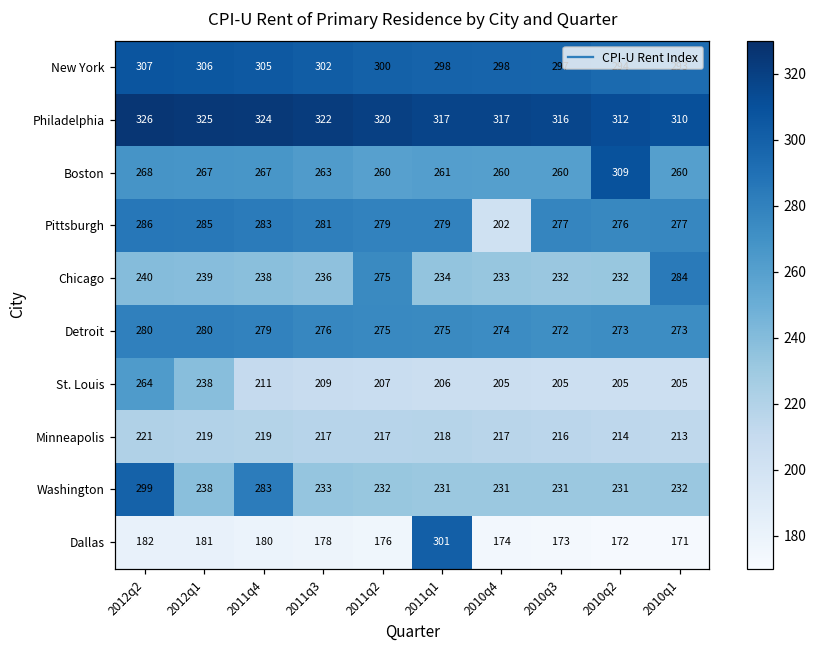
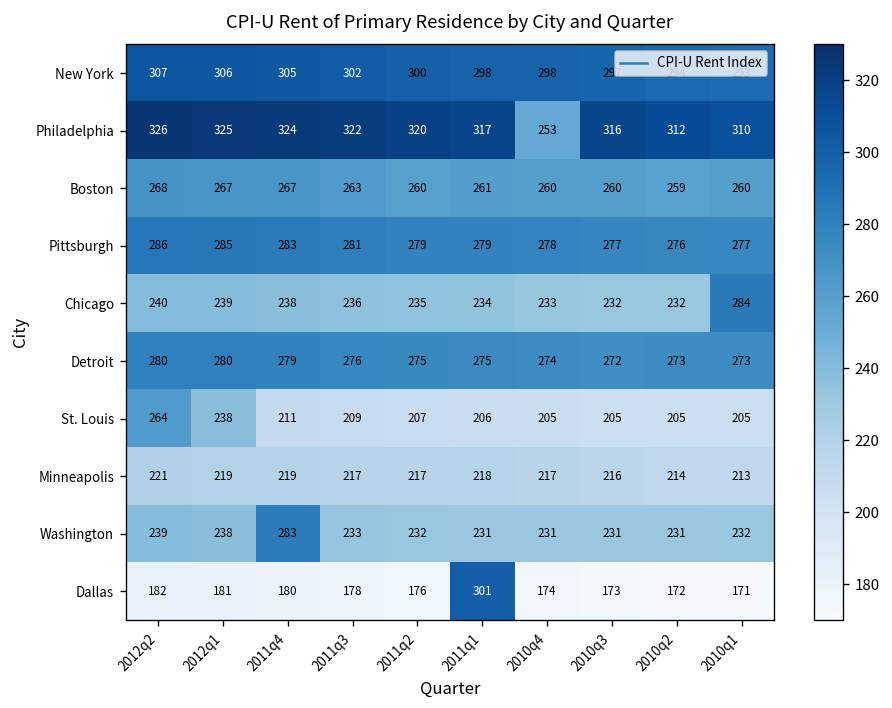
Philadelphia, 2010q4: 317 -> 253
Boston, 2010q2: 309 -> 259
Pittsburgh, 2010q4: 202 -> 278
Chicago, 2011q2: 275 -> 235
Washington, 2012q2: 299 -> 239
